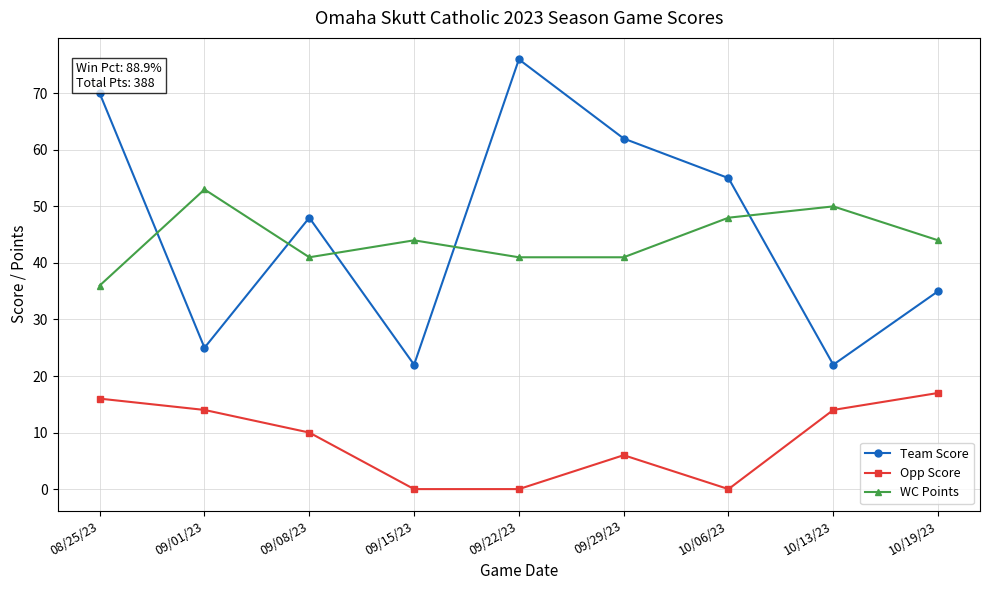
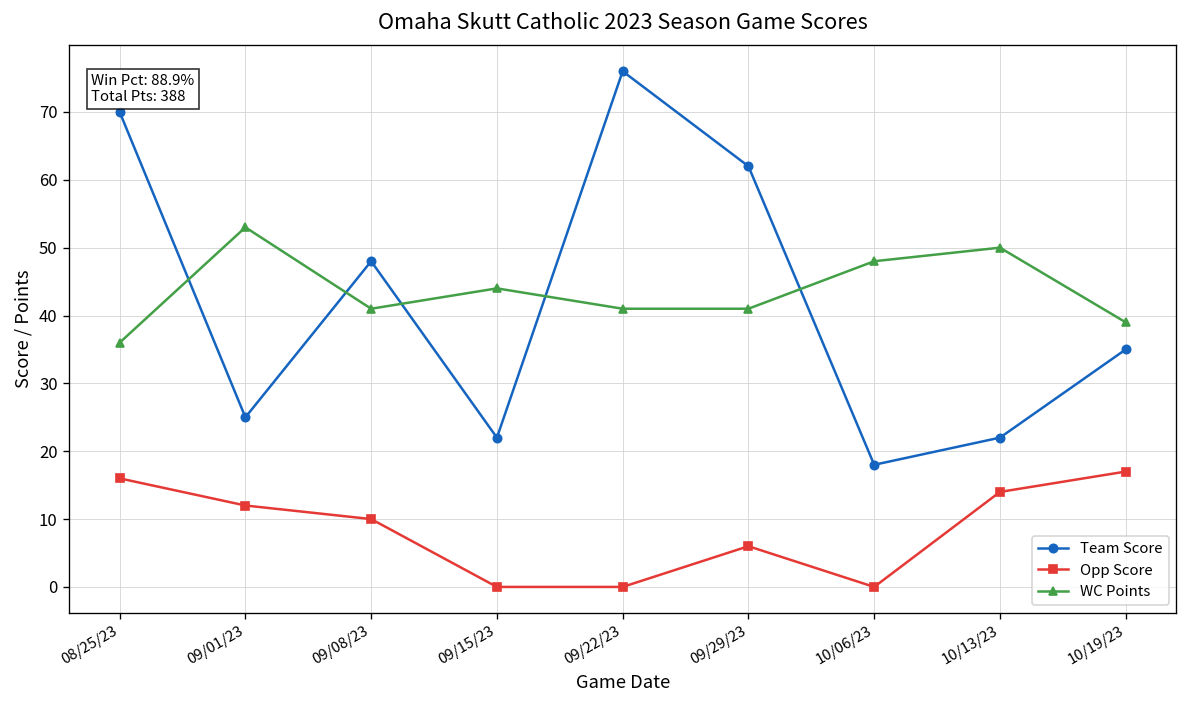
Opp Score, 09/01/23: 14 -> 12
Team Score, 10/06/23: 55 -> 18
WC Points, 10/19/23: 44 -> 39
